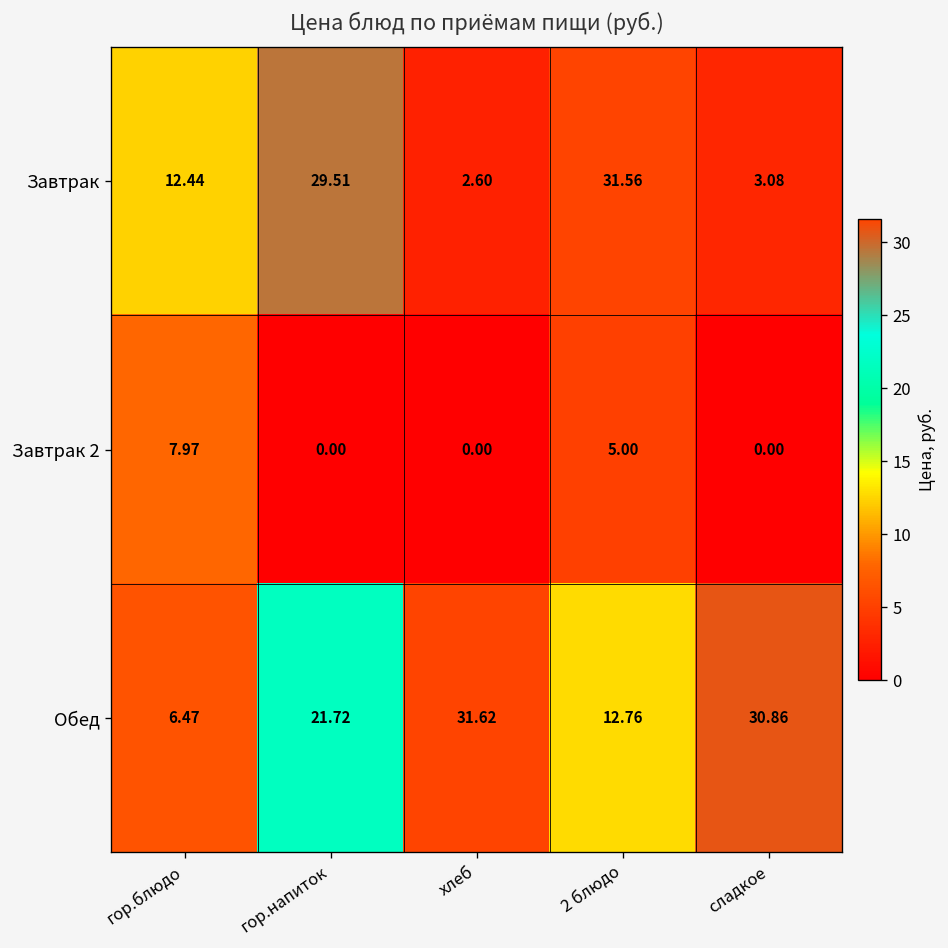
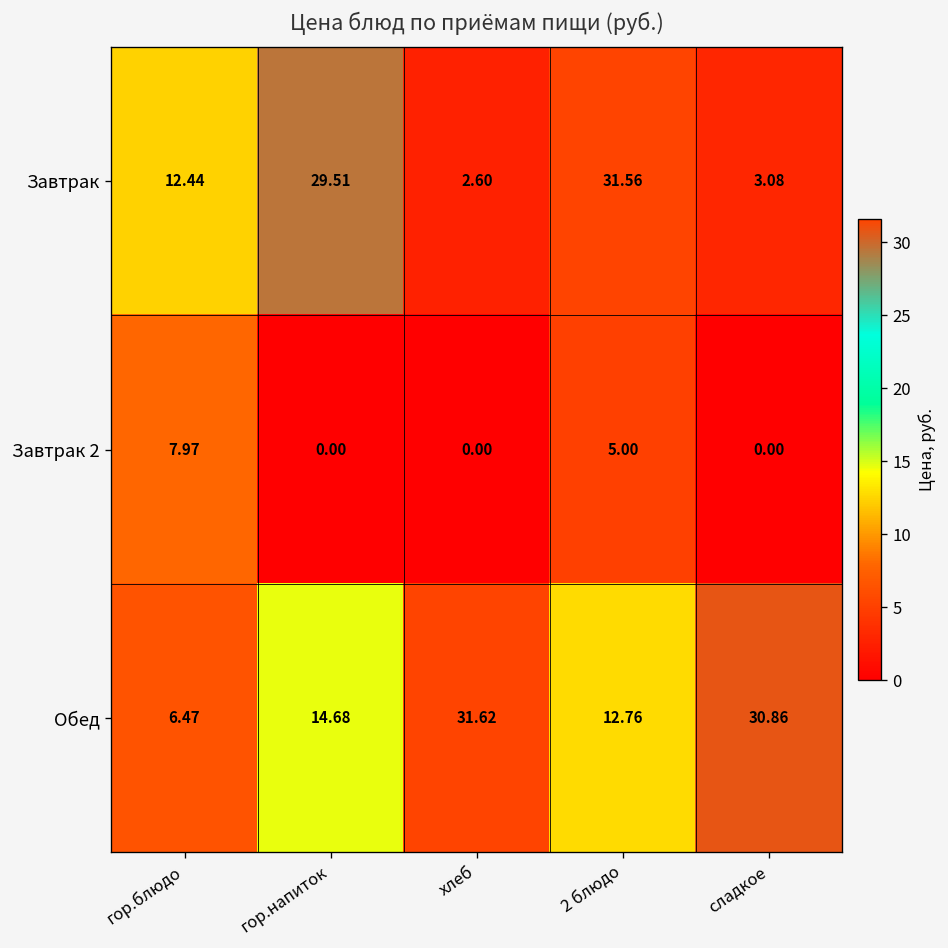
Обед, гор.напиток: 21.72 -> 14.68
